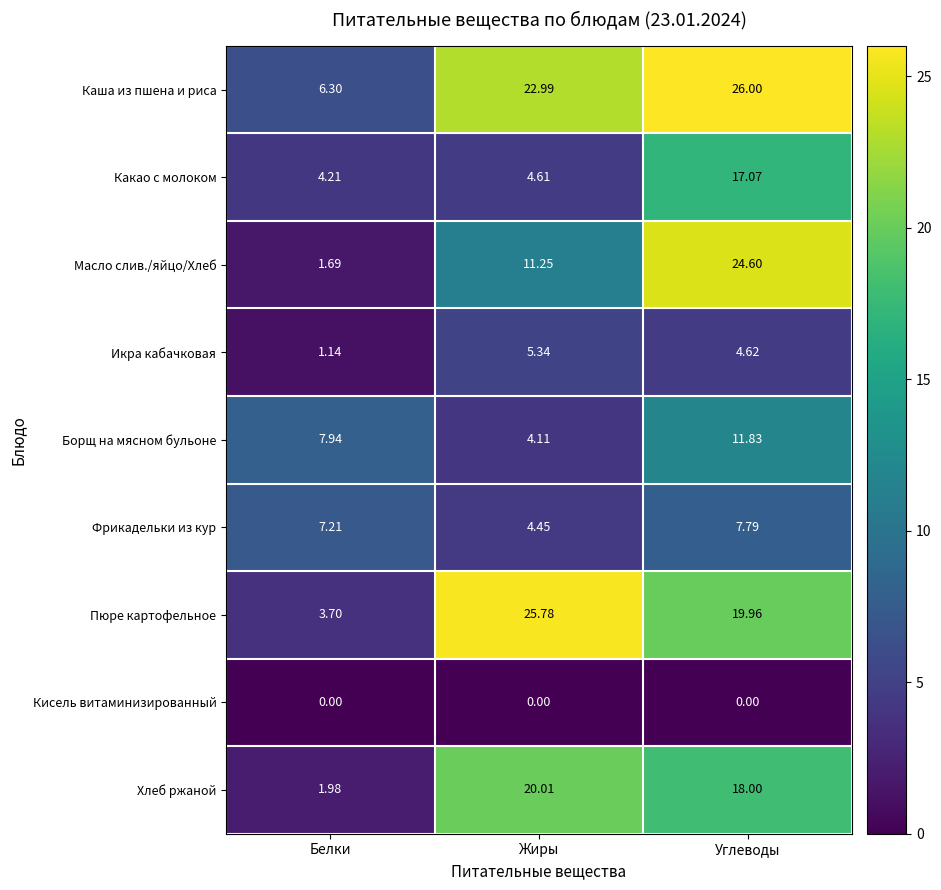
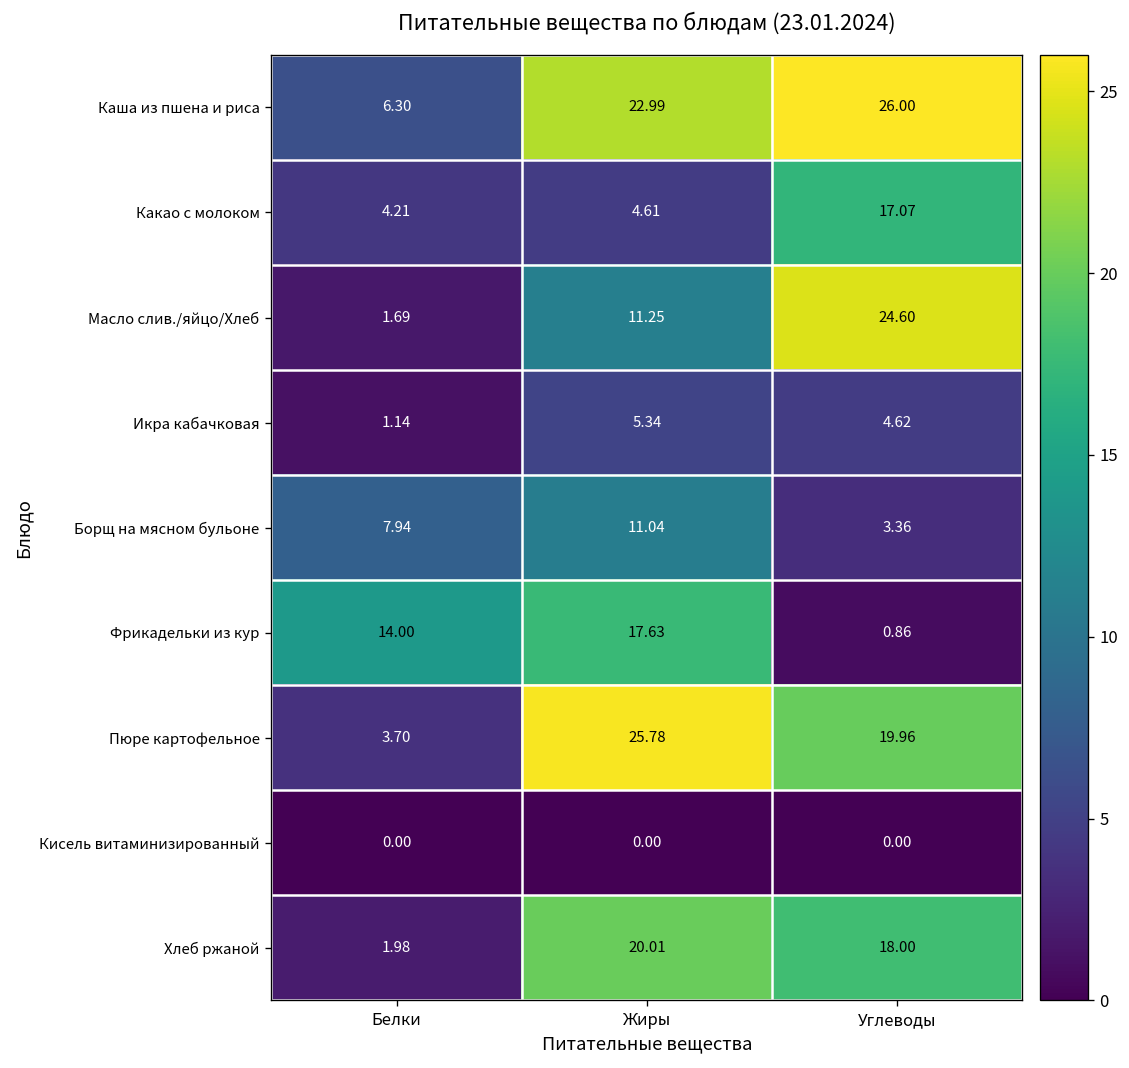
Борщ на мясном бульоне, Жиры: 4.11 -> 11.04
Борщ на мясном бульоне, Углеводы: 11.83 -> 3.36
Фрикадельки из кур, Белки: 7.21 -> 14.00
Фрикадельки из кур, Жиры: 4.45 -> 17.63
Фрикадельки из кур, Углеводы: 7.79 -> 0.86
